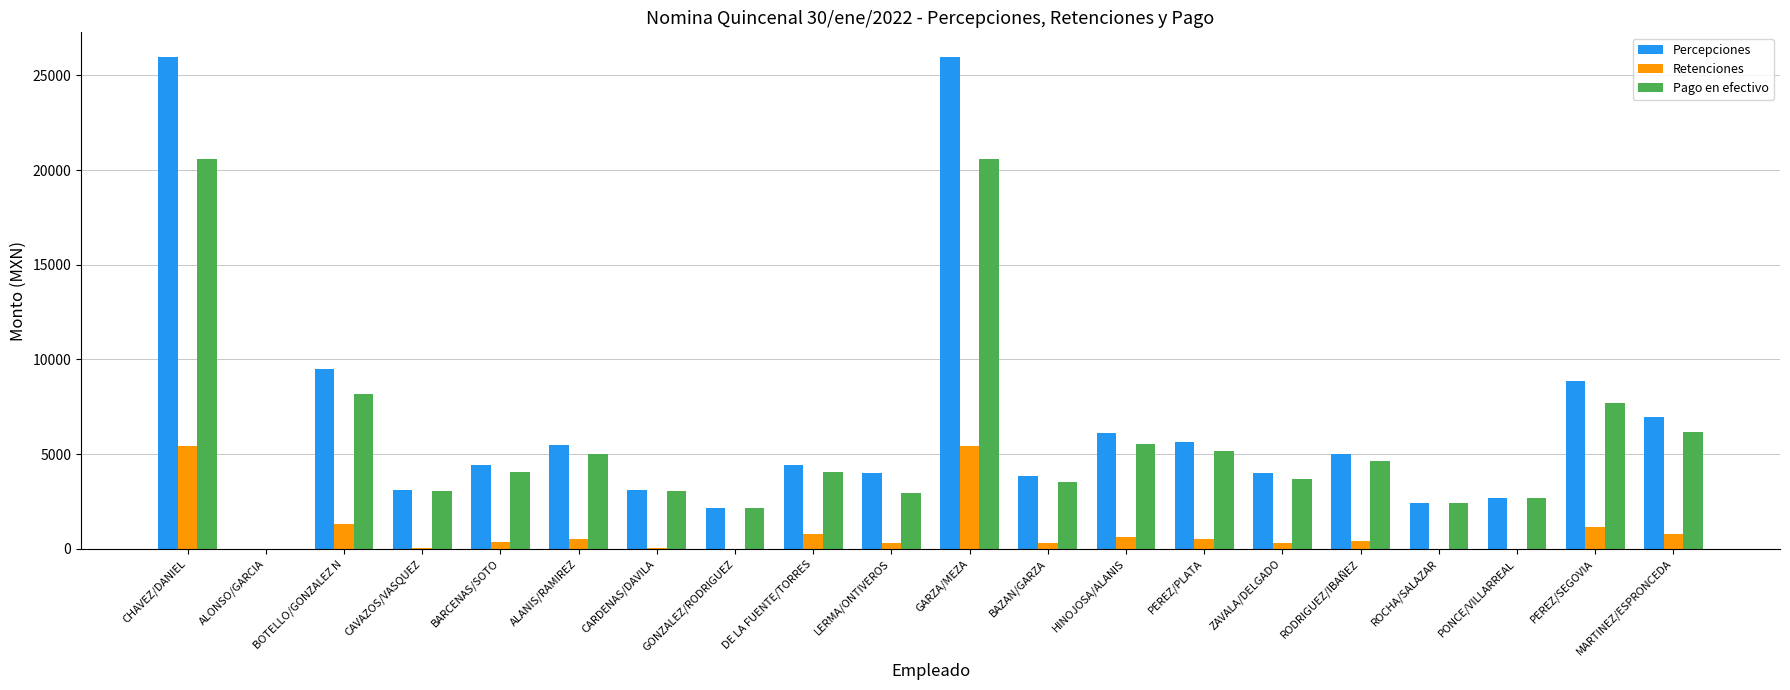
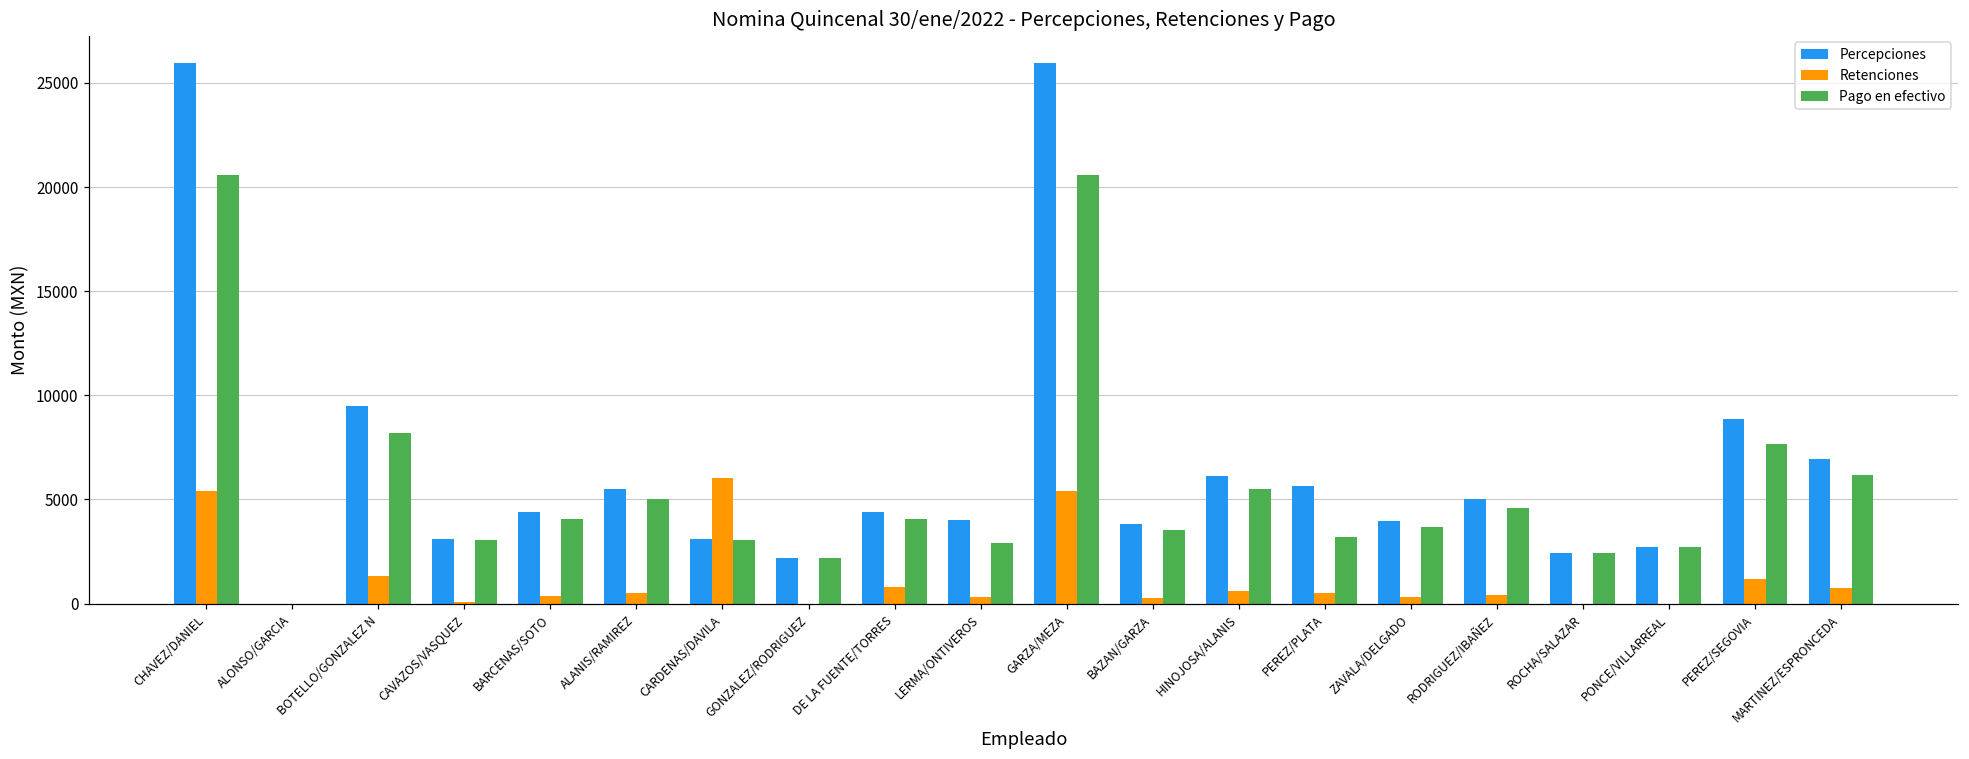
Retenciones, CARDENAS/DAVILA: 100 -> 6000
Pago en efectivo, PEREZ/PLATA: 5100 -> 3200
